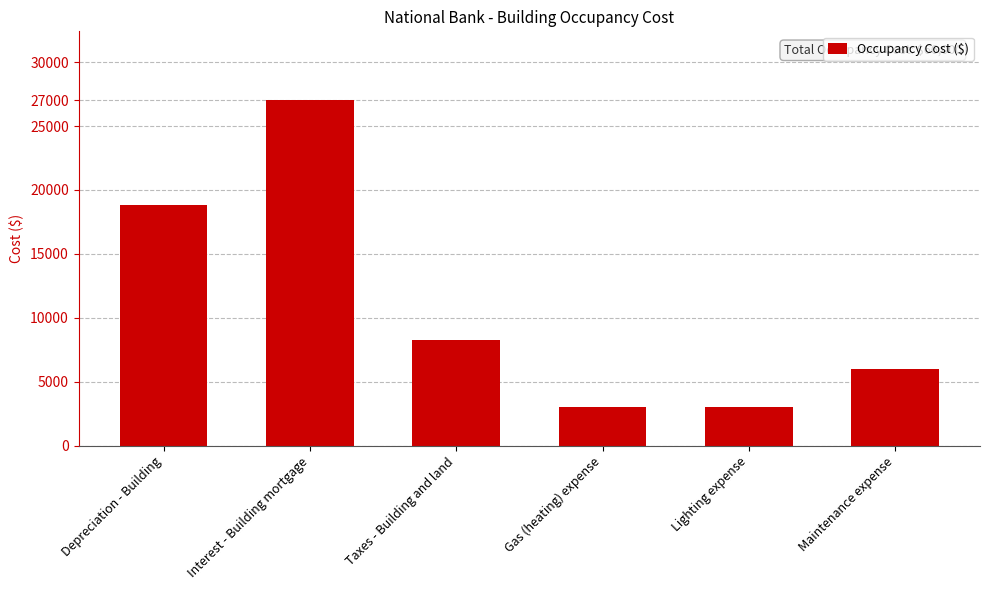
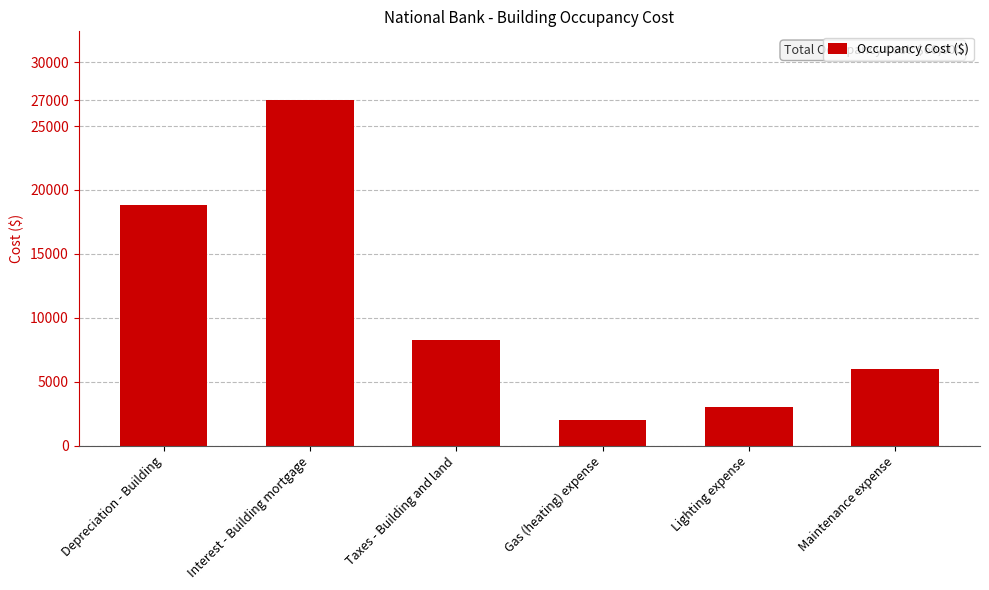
Gas (heating) expense: 3000 -> 2000
